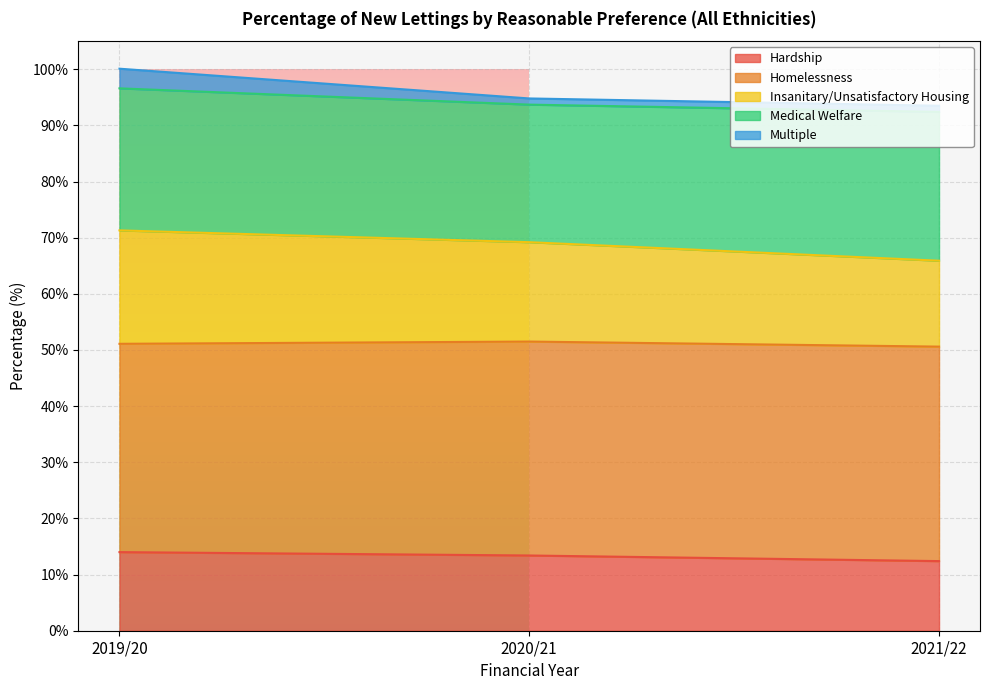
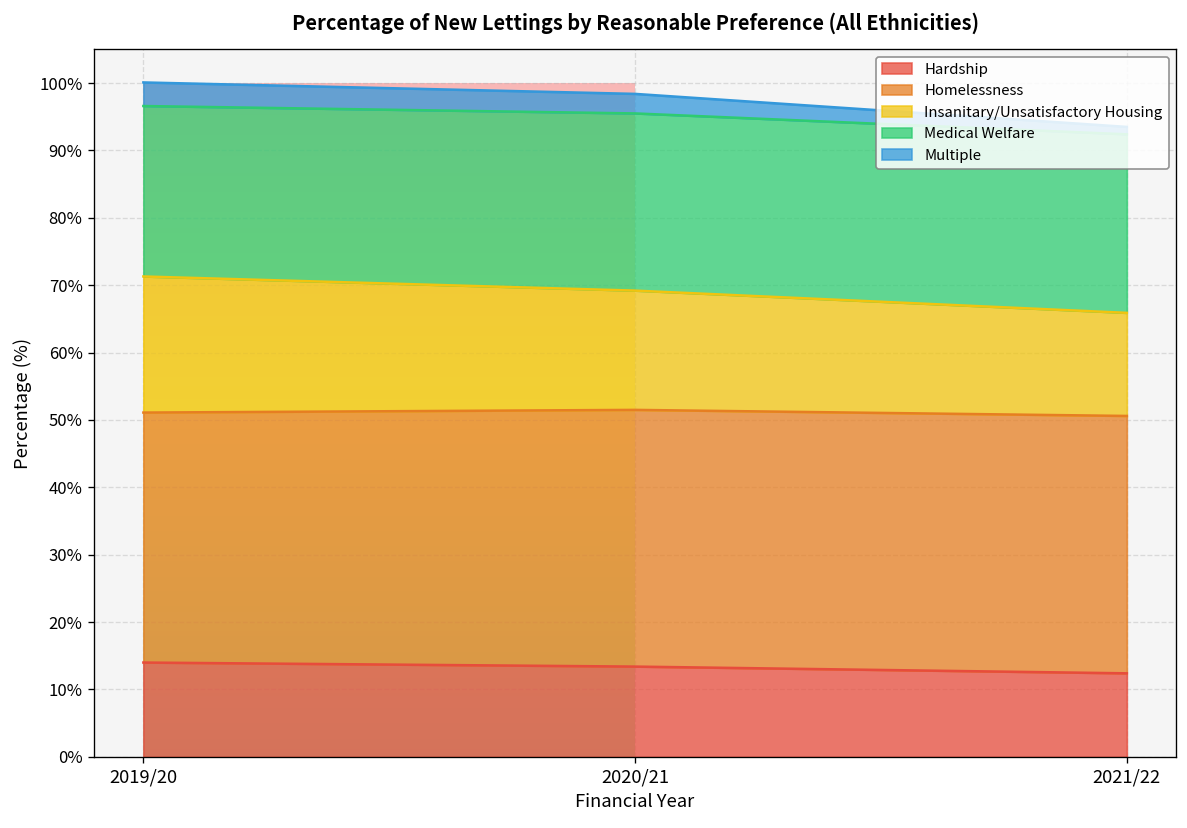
Medical Welfare, 2020/21: 25% -> 26%
Multiple, 2020/21: 1% -> 3%
